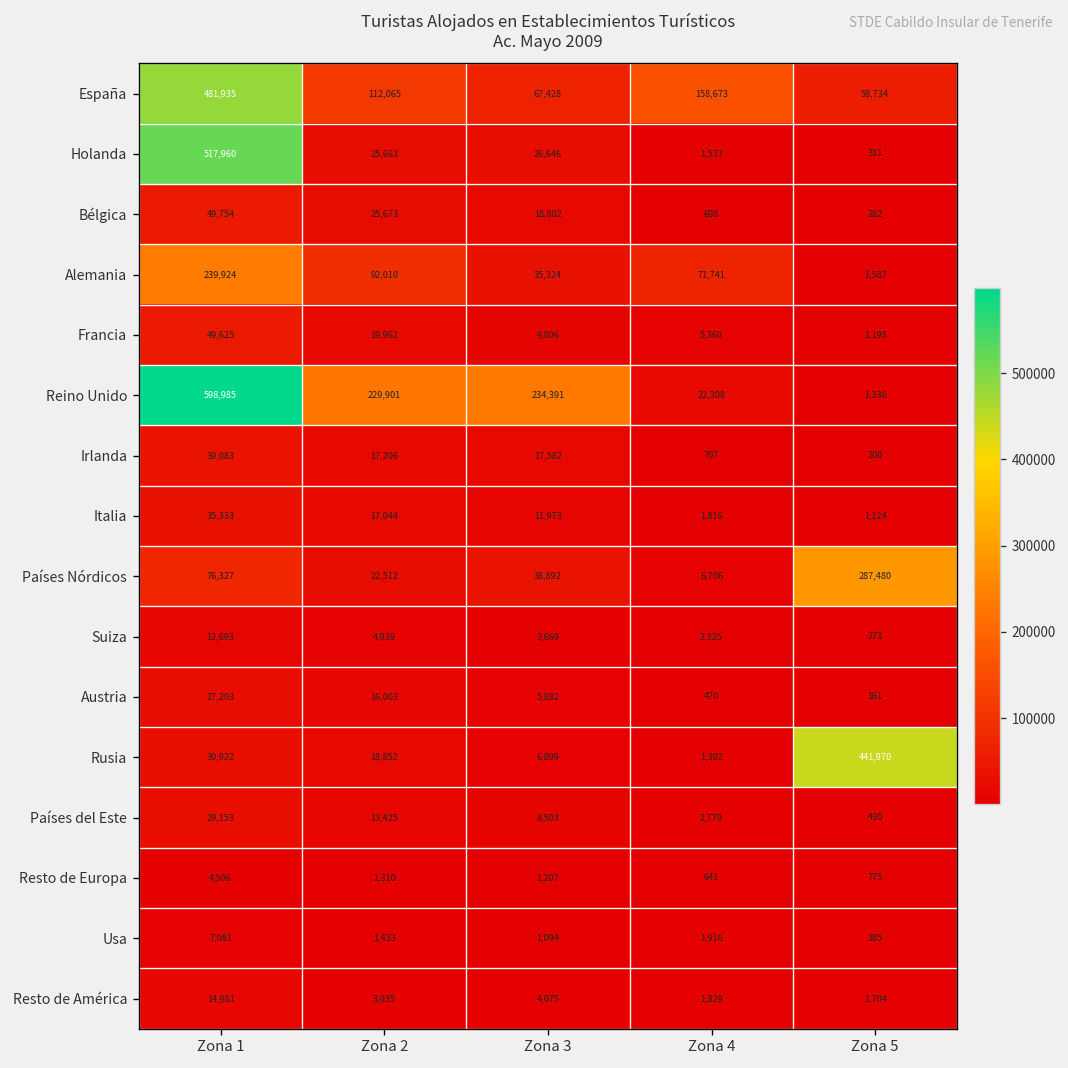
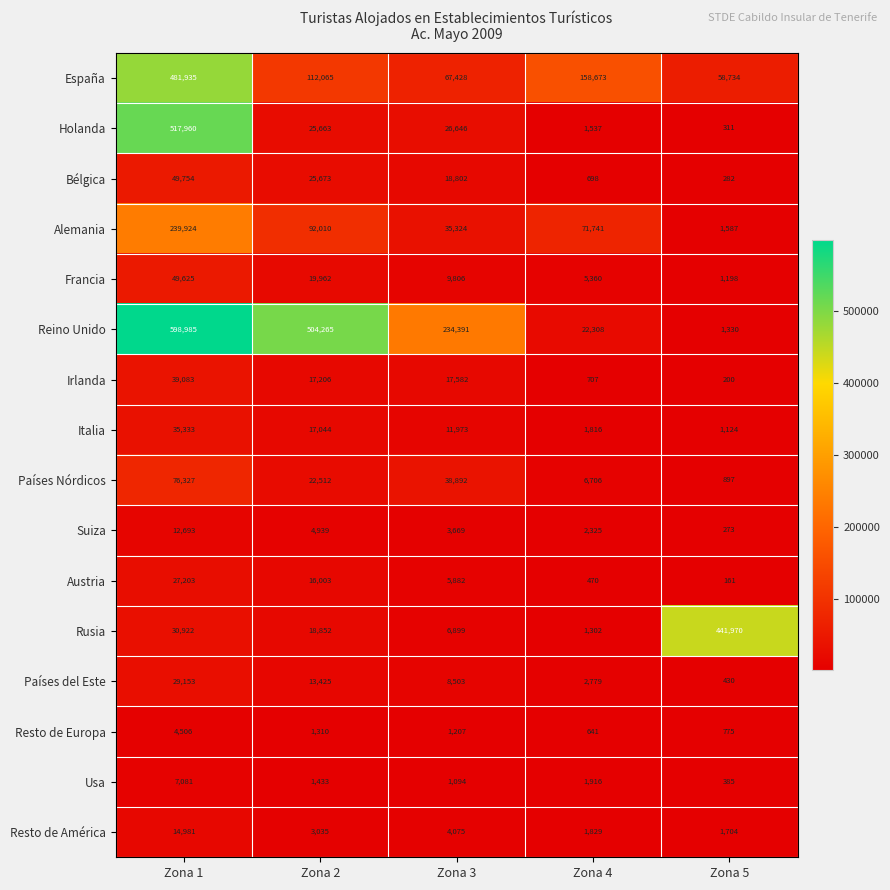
Reino Unido, Zona 2: 229,901 -> 504,265
Países Nórdicos, Zona 5: 287,480 -> 897
